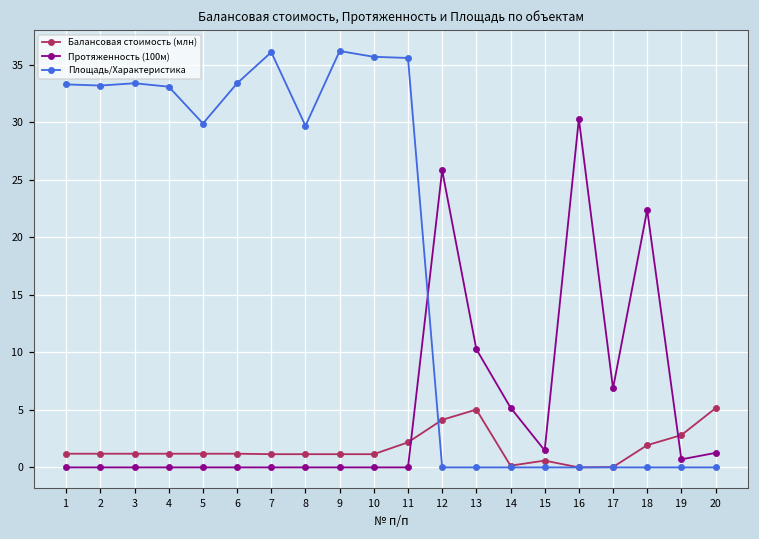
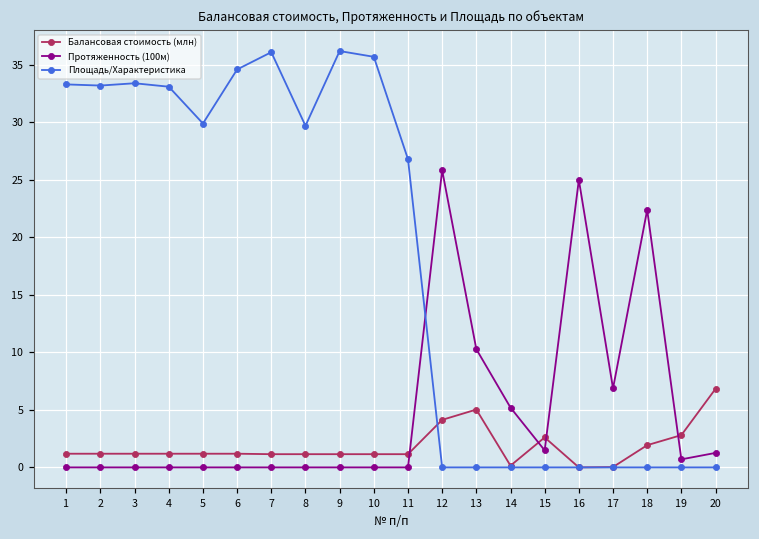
Площадь/Характеристика, 6: 33.4 -> 34.6
Балансовая стоимость (млн), 11: 2.2 -> 1.1
Площадь/Характеристика, 11: 35.6 -> 26.8
Балансовая стоимость (млн), 15: 0.6 -> 2.6
Протяженность (100м), 16: 30.3 -> 25.0
Балансовая стоимость (млн), 20: 5.1 -> 6.8
